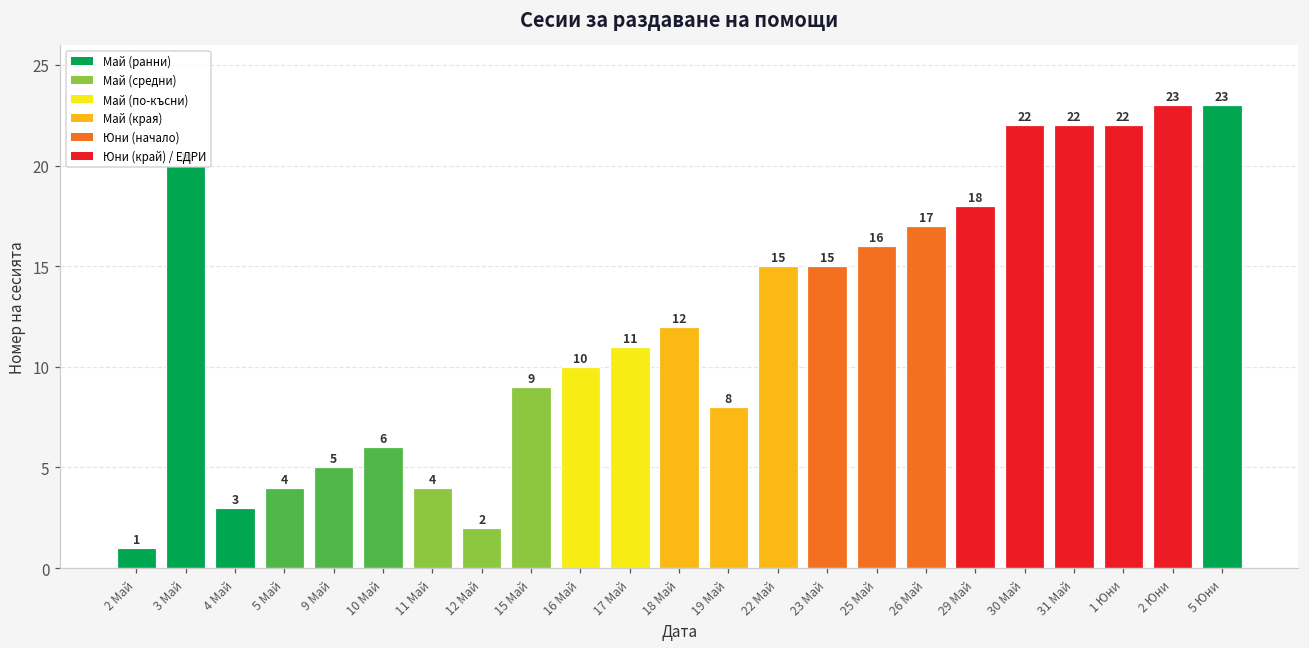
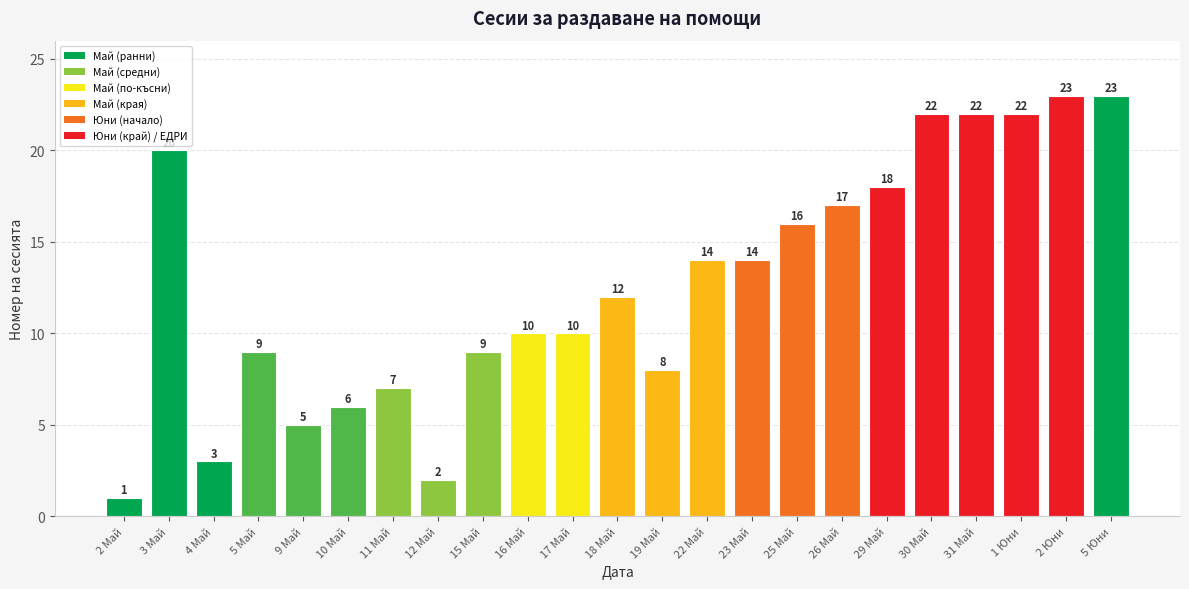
5 Май: 4 -> 9
11 Май: 4 -> 7
17 Май: 11 -> 10
22 Май: 15 -> 14
23 Май: 15 -> 14
